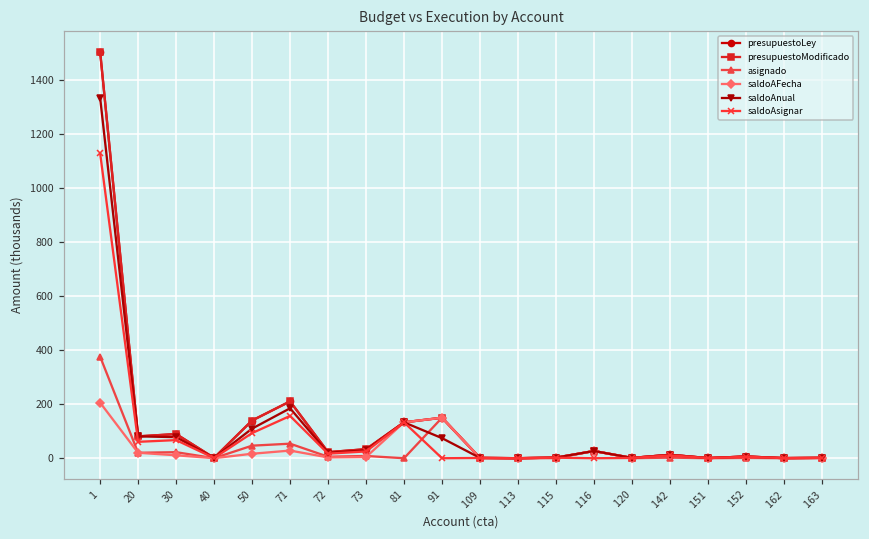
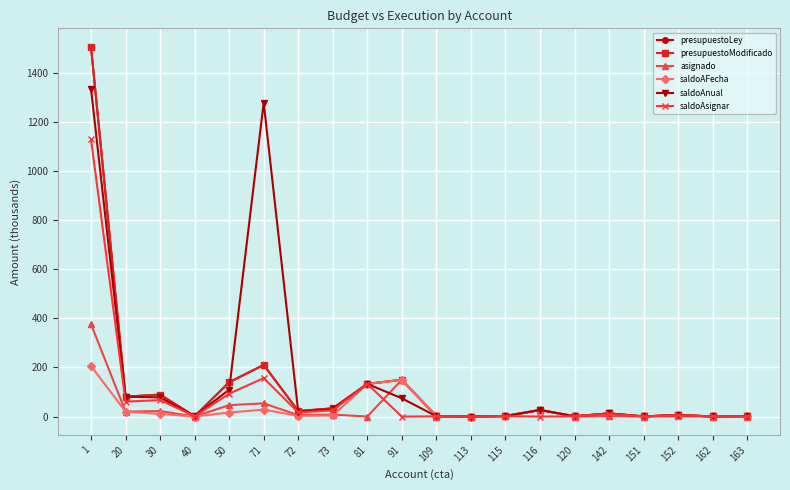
saldoAnual, 71: 180 -> 1280
